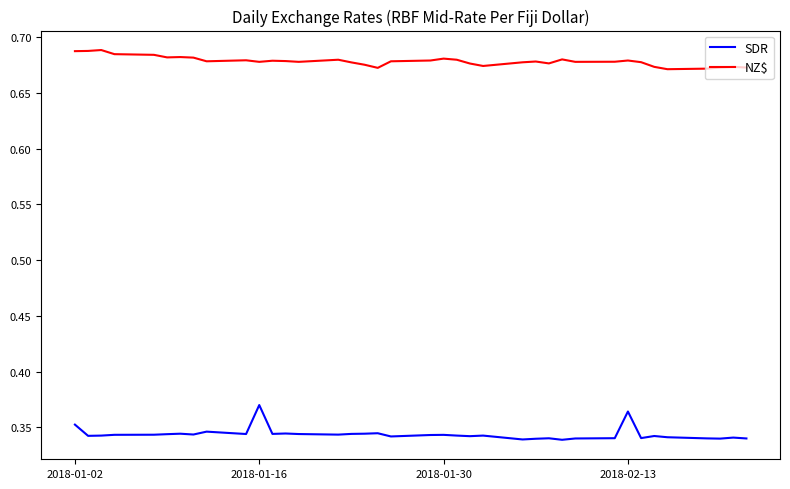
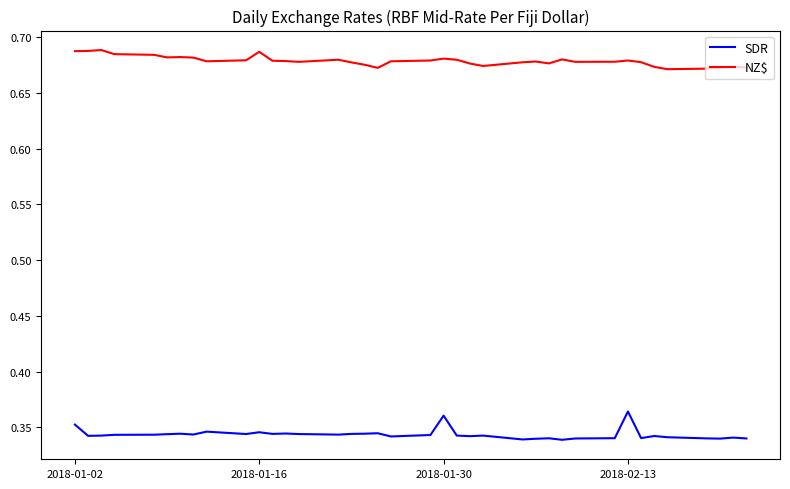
SDR, 2018-01-16: 0.370 -> 0.346
NZ$, 2018-01-16: 0.678 -> 0.687
SDR, 2018-01-30: 0.343 -> 0.360
